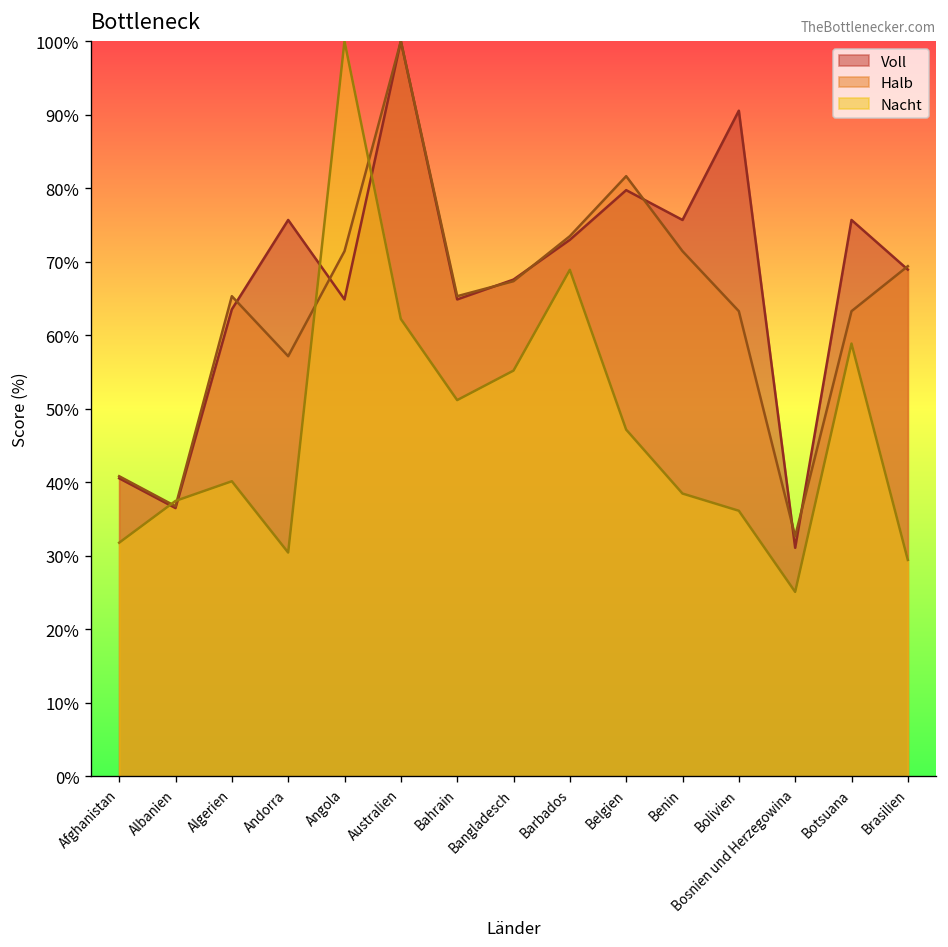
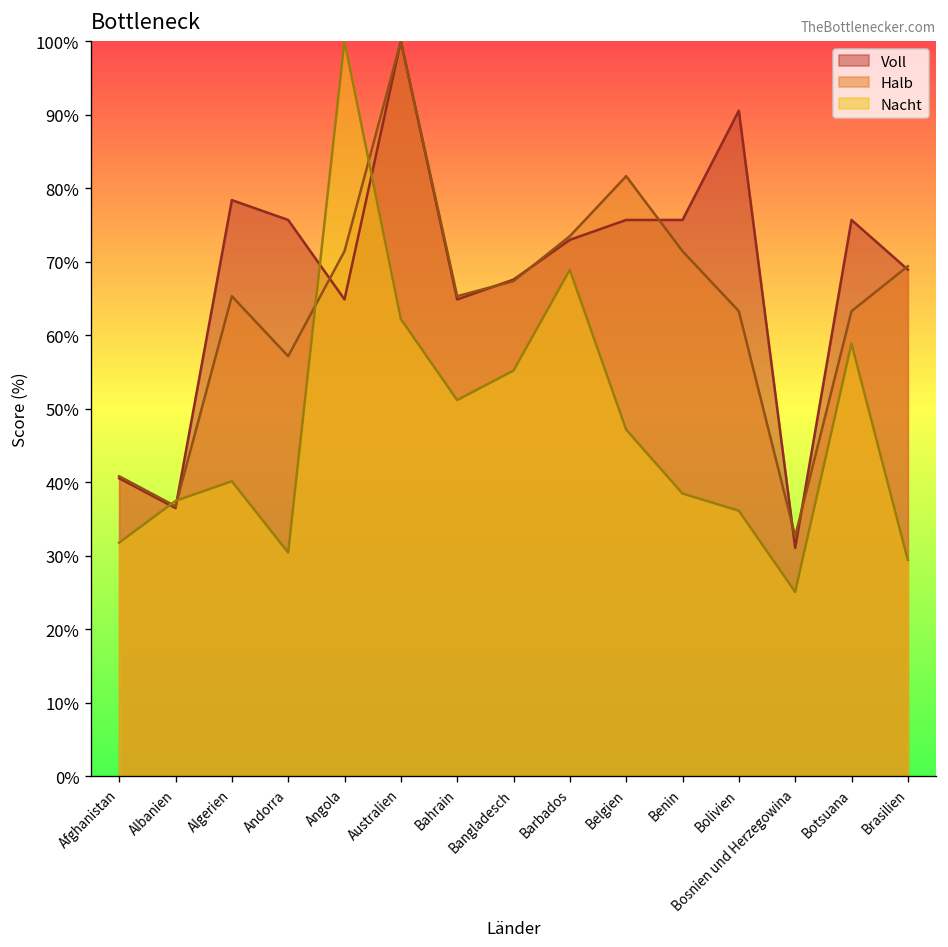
Voll, Algerien: 64% -> 78%
Voll, Belgien: 80% -> 76%
